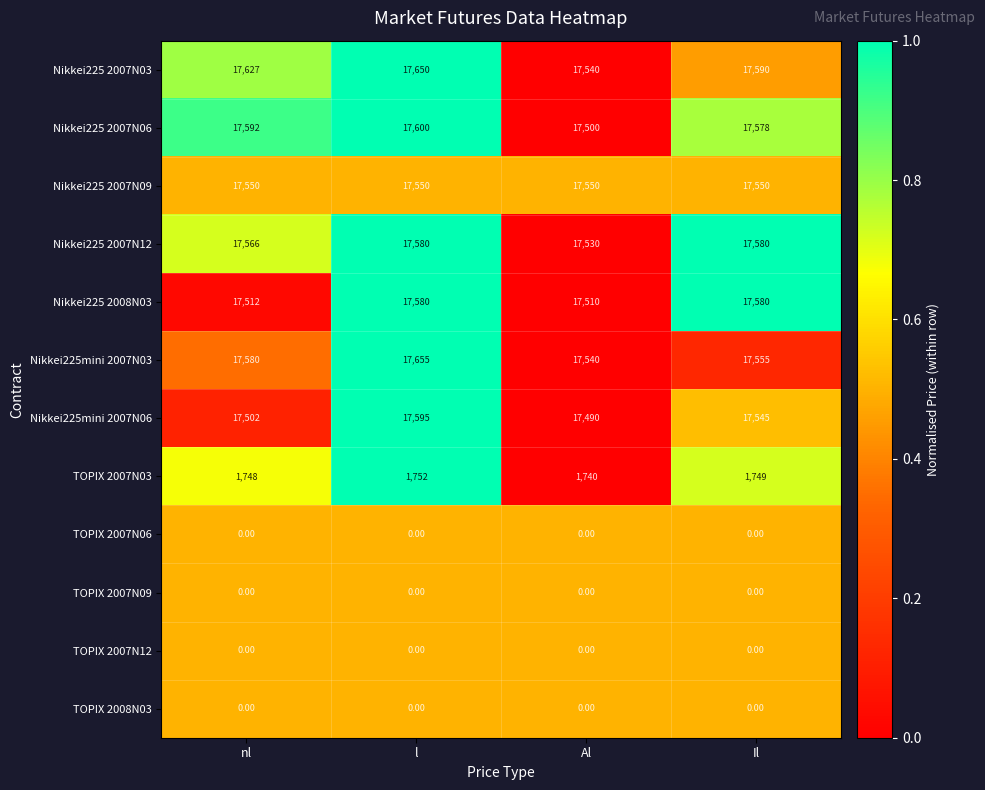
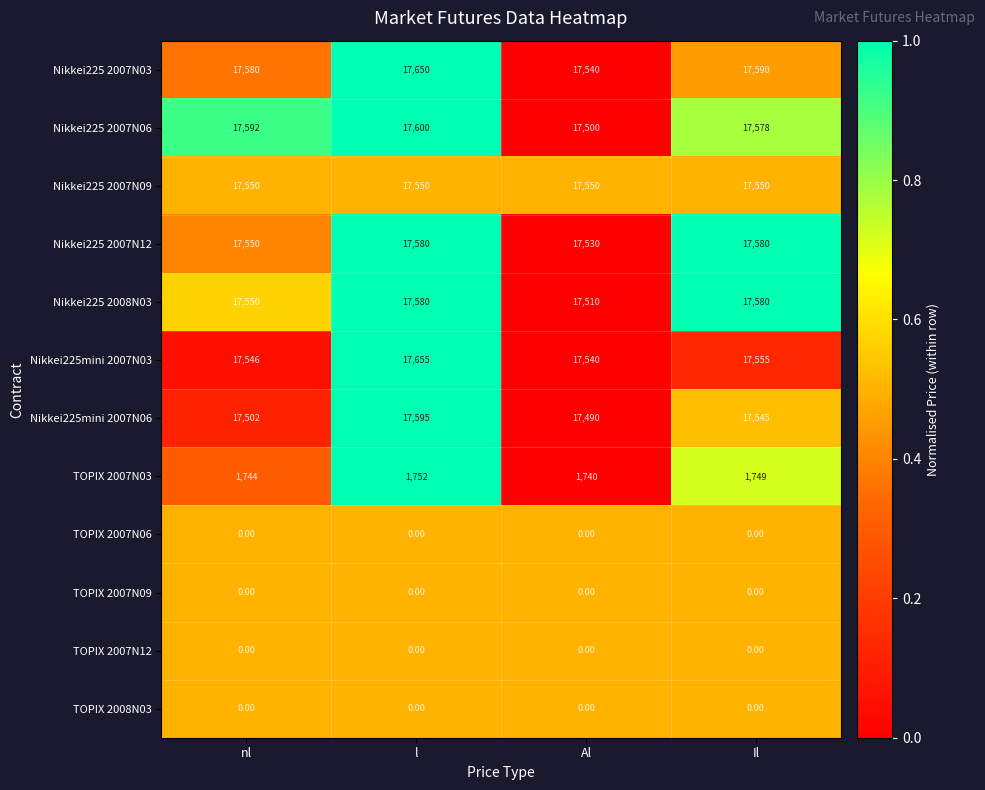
Nikkei225 2007N03, nl: 17,627 -> 17,580
Nikkei225 2007N12, nl: 17,566 -> 17,550
Nikkei225 2008N03, nl: 17,512 -> 17,550
Nikkei225mini 2007N03, nl: 17,580 -> 17,546
TOPIX 2007N03, nl: 1,748 -> 1,744
